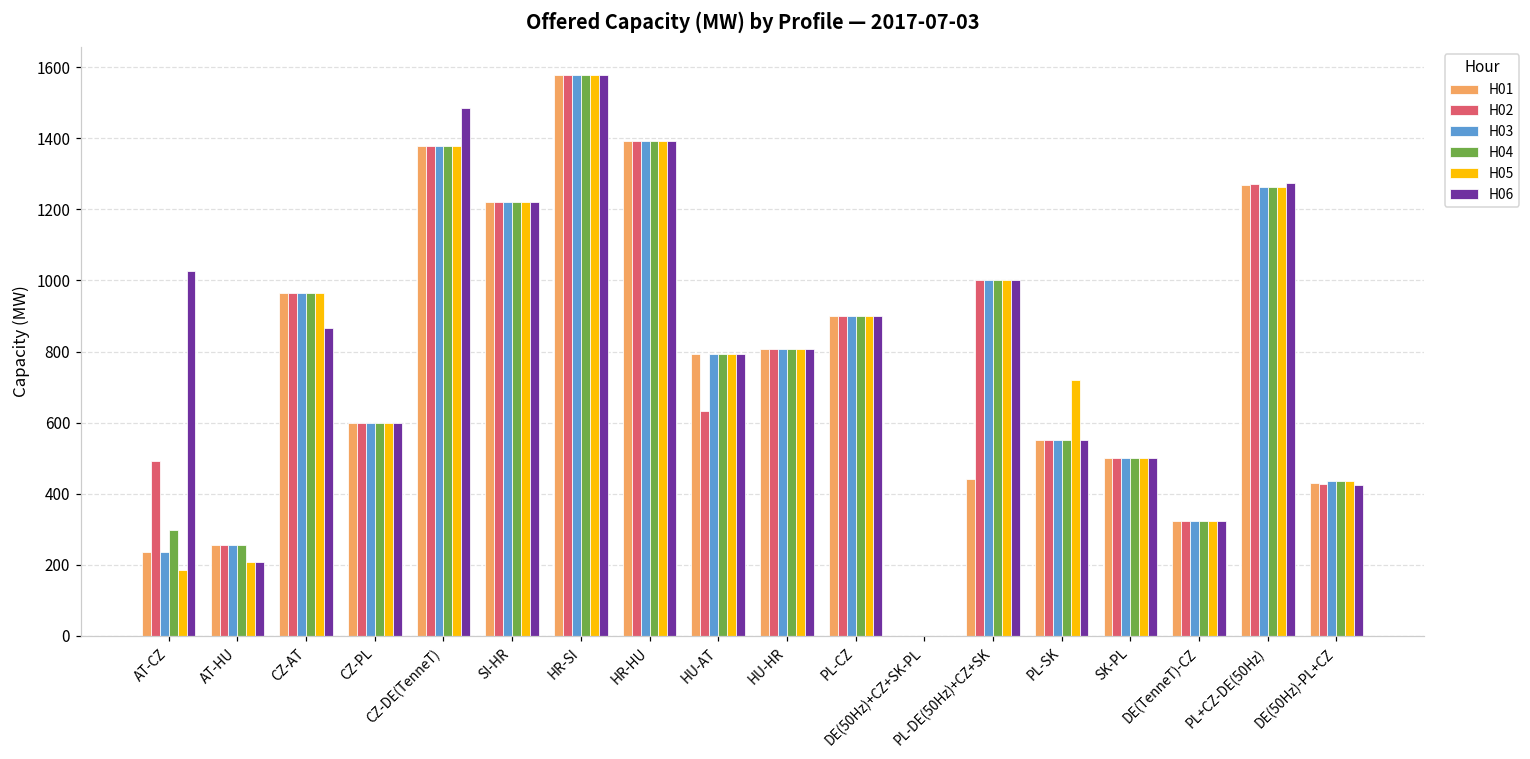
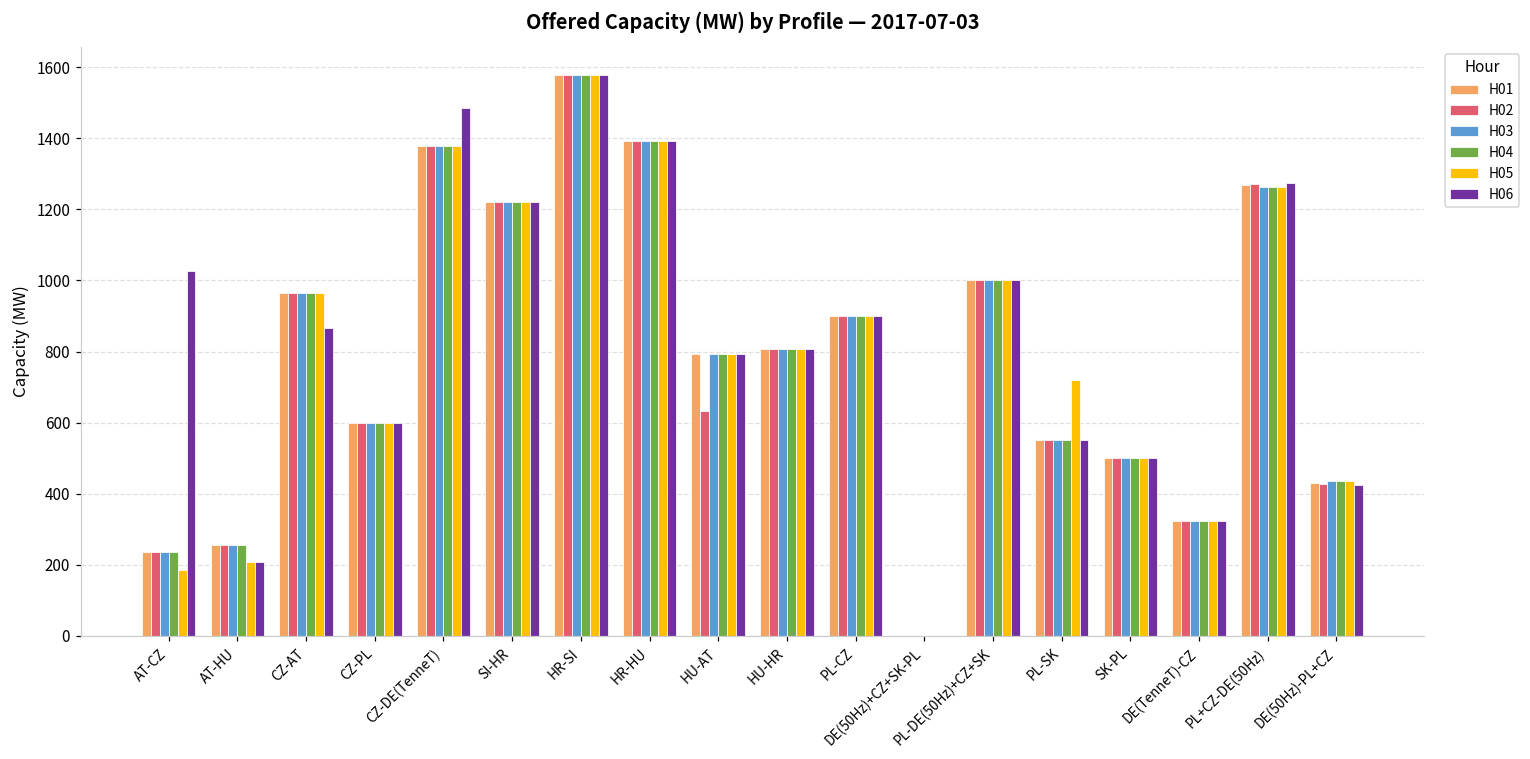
H02, AT-CZ: 490 -> 240
H04, AT-CZ: 300 -> 240
H01, PL-DE(50Hz)+CZ+SK: 440 -> 1000
